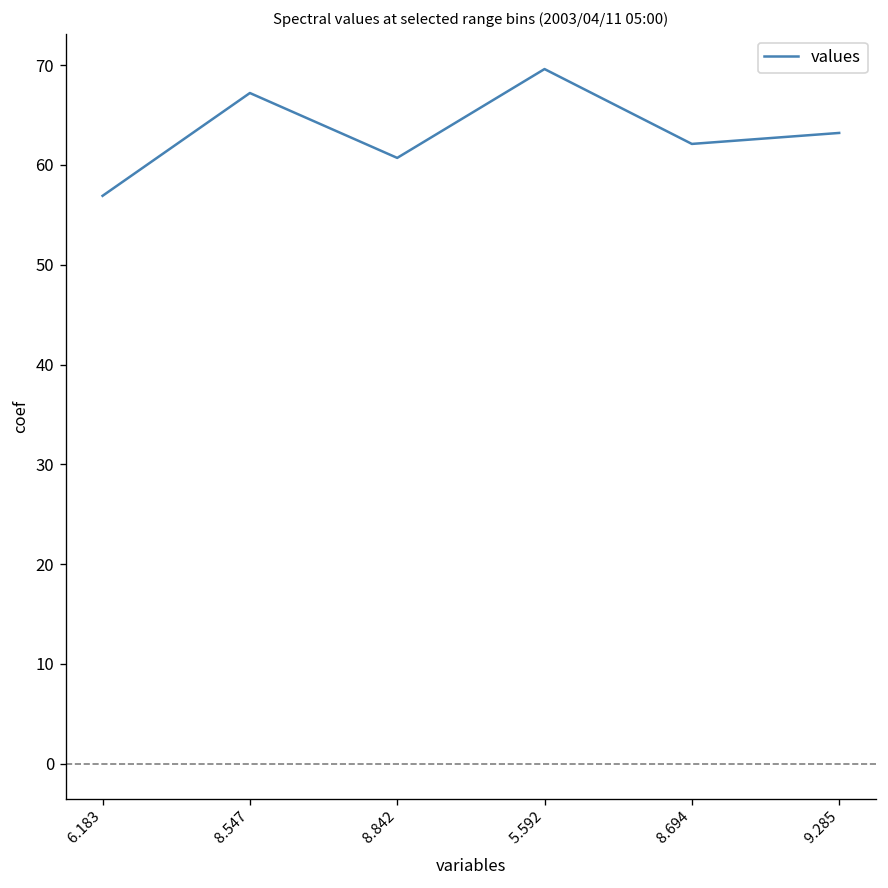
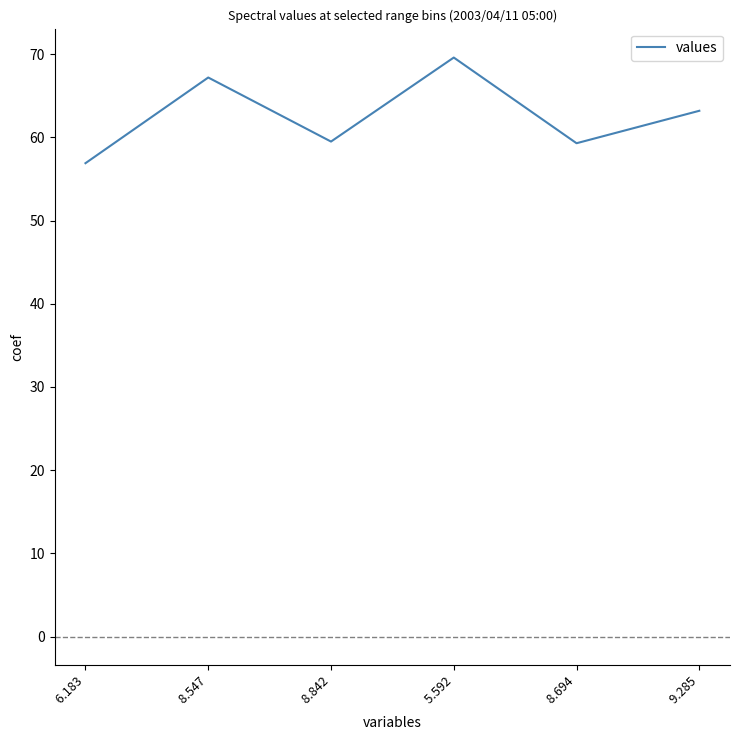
8.842: 61 -> 60
8.694: 62 -> 59
